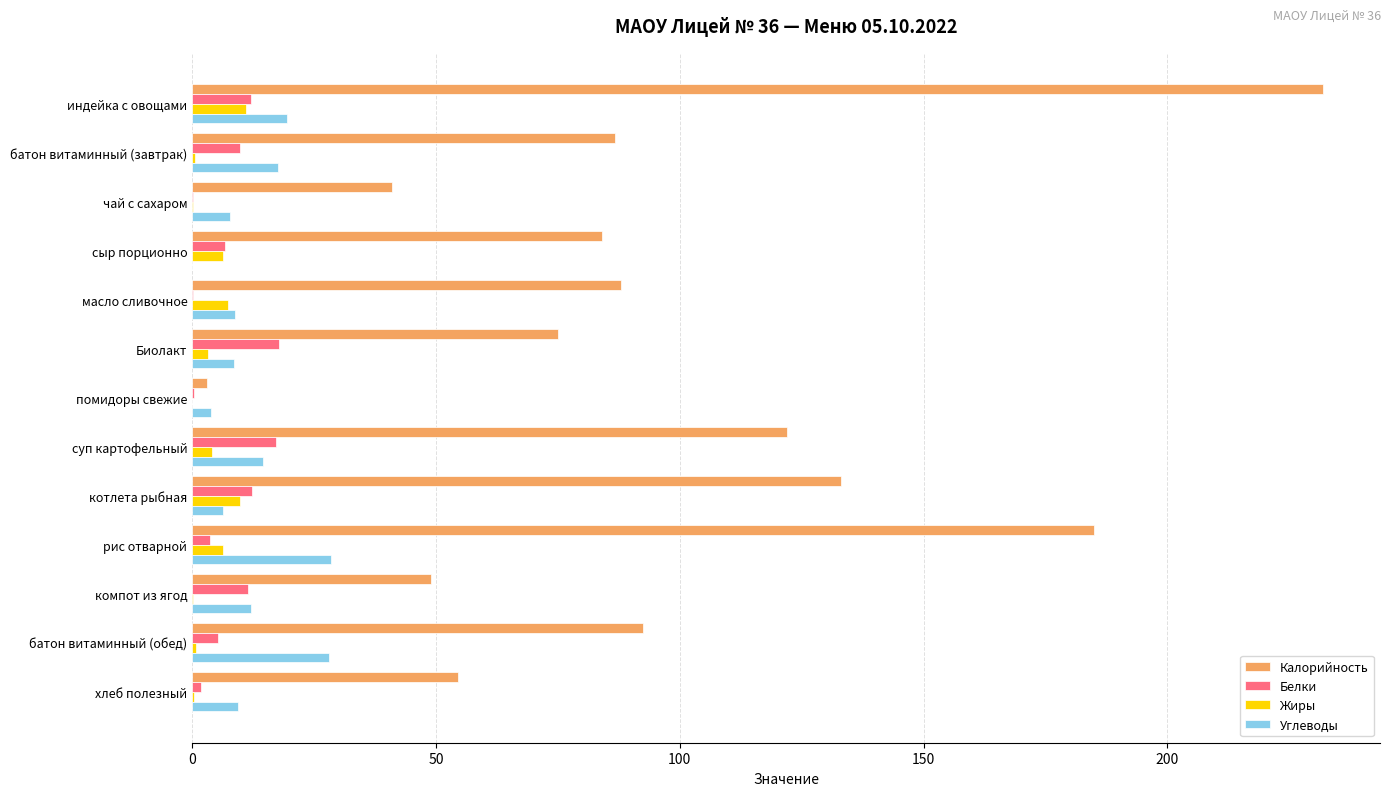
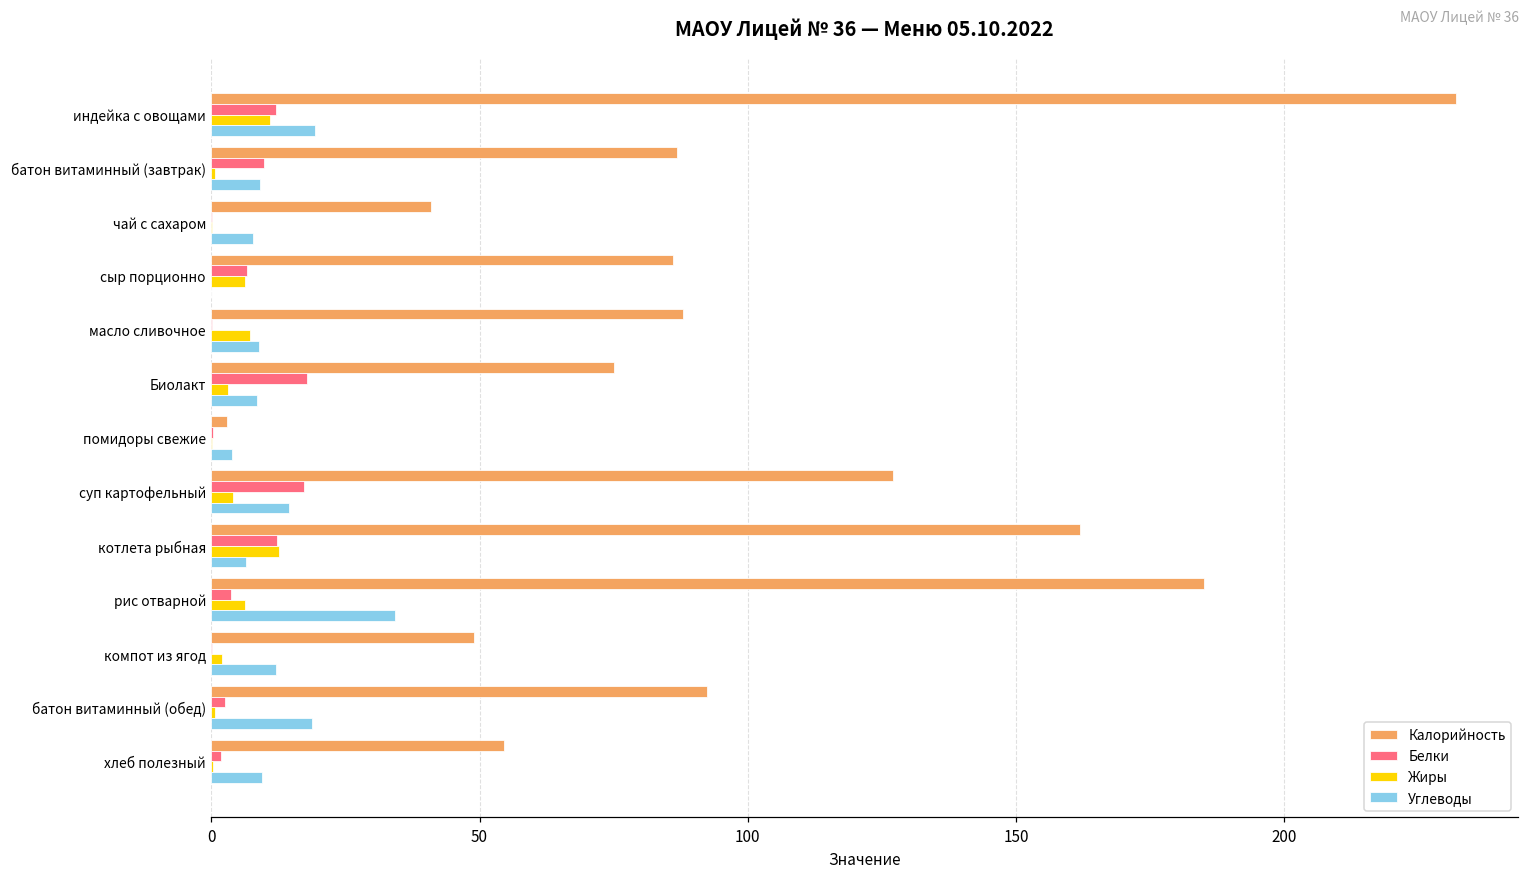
Углеводы, батон витаминный (завтрак): 18 -> 9
Калорийность, сыр порционно: 84 -> 86
Калорийность, суп картофельный: 122 -> 127
Калорийность, котлета рыбная: 133 -> 162
Жиры, котлета рыбная: 10 -> 13
Углеводы, рис отварной: 29 -> 34
Белки, компот из ягод: 11 -> 0
Жиры, компот из ягод: 0 -> 2
Белки, батон витаминный (обед): 5 -> 3
Углеводы, батон витаминный (обед): 28 -> 19
